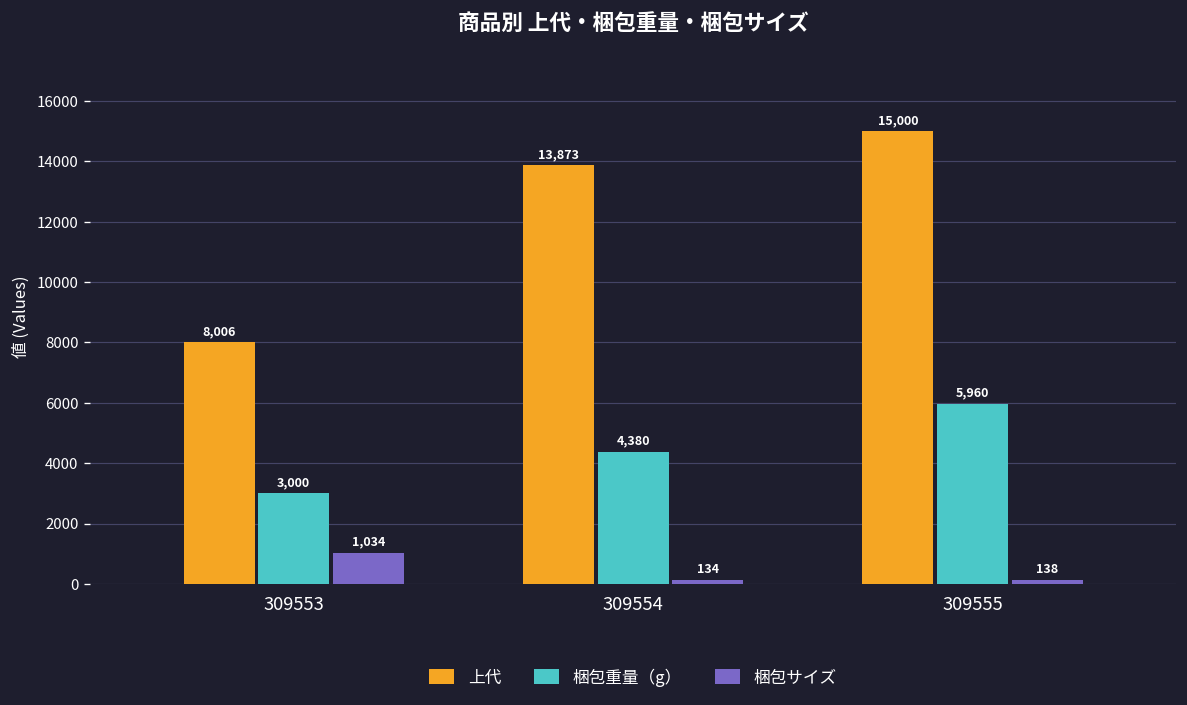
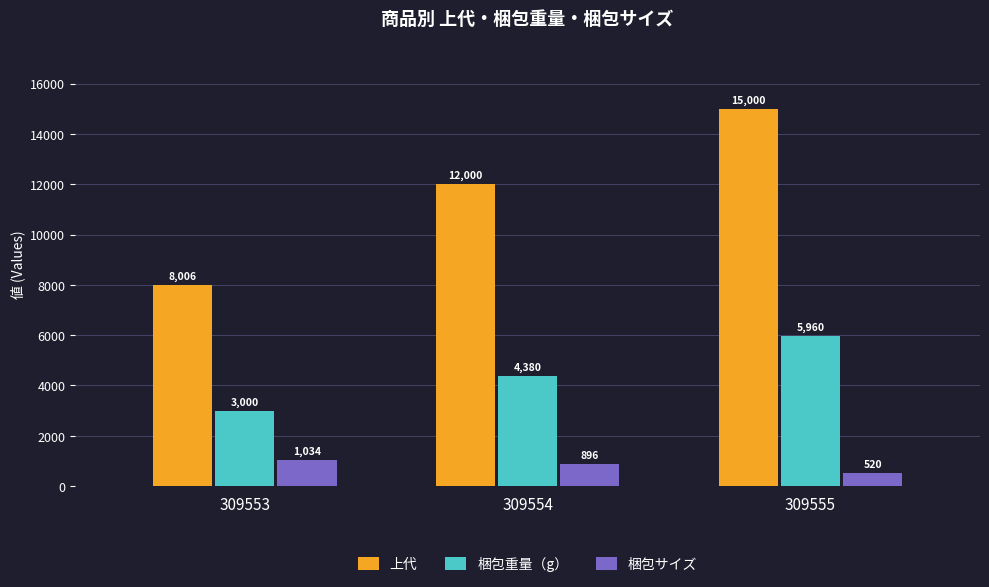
上代, 309554: 13,873 -> 12,000
梱包サイズ, 309554: 134 -> 896
梱包サイズ, 309555: 138 -> 520
